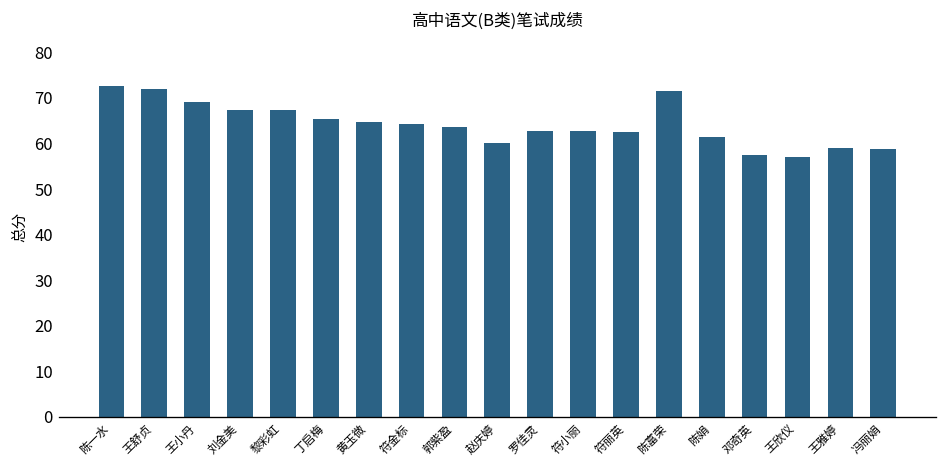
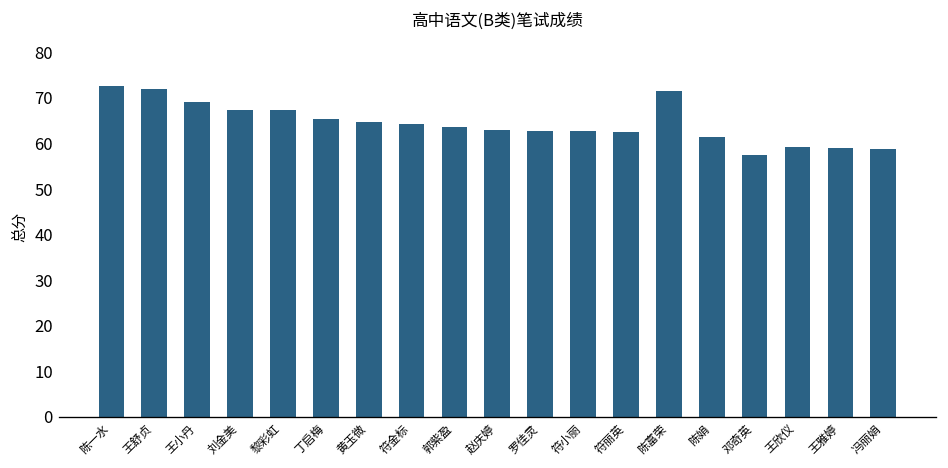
赵庆婷: 60 -> 63
王欣仪: 57 -> 59
